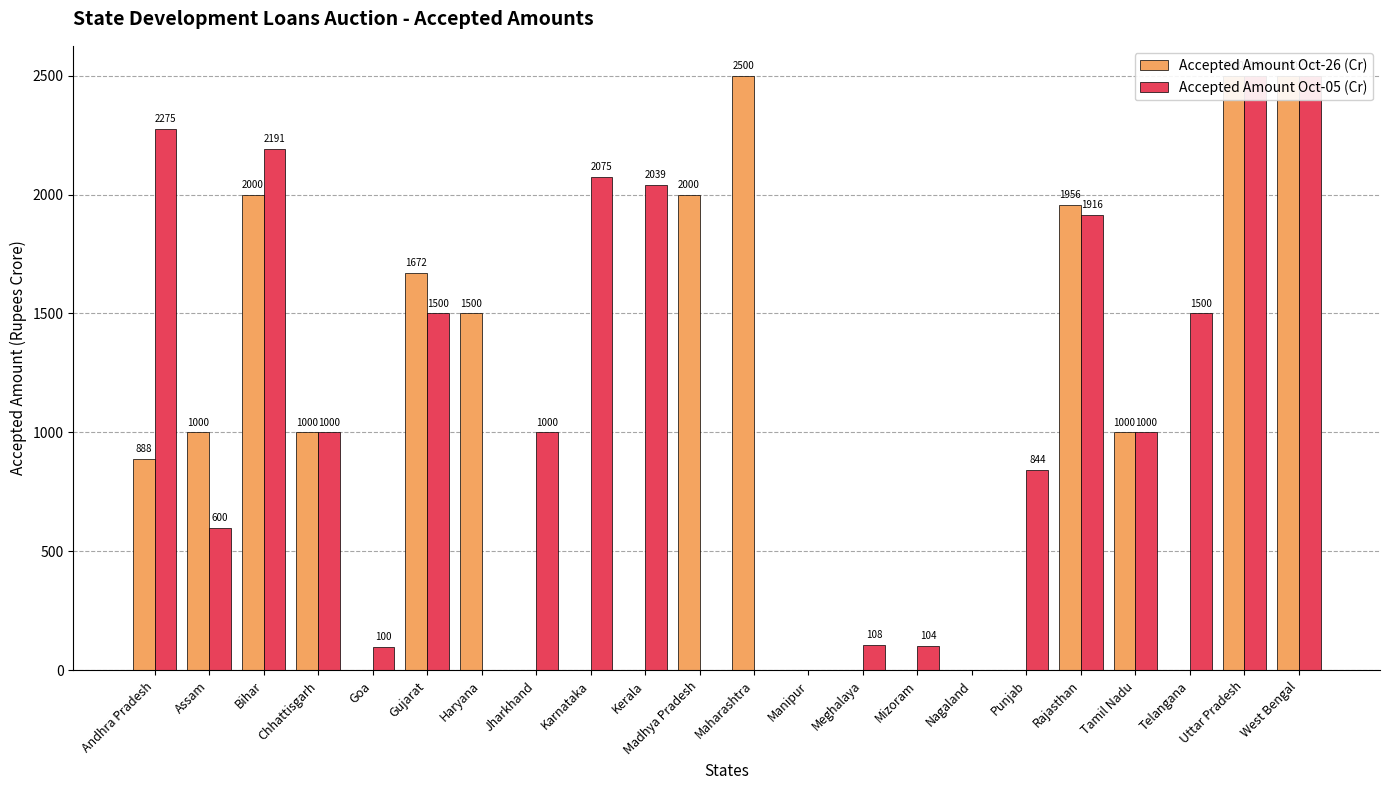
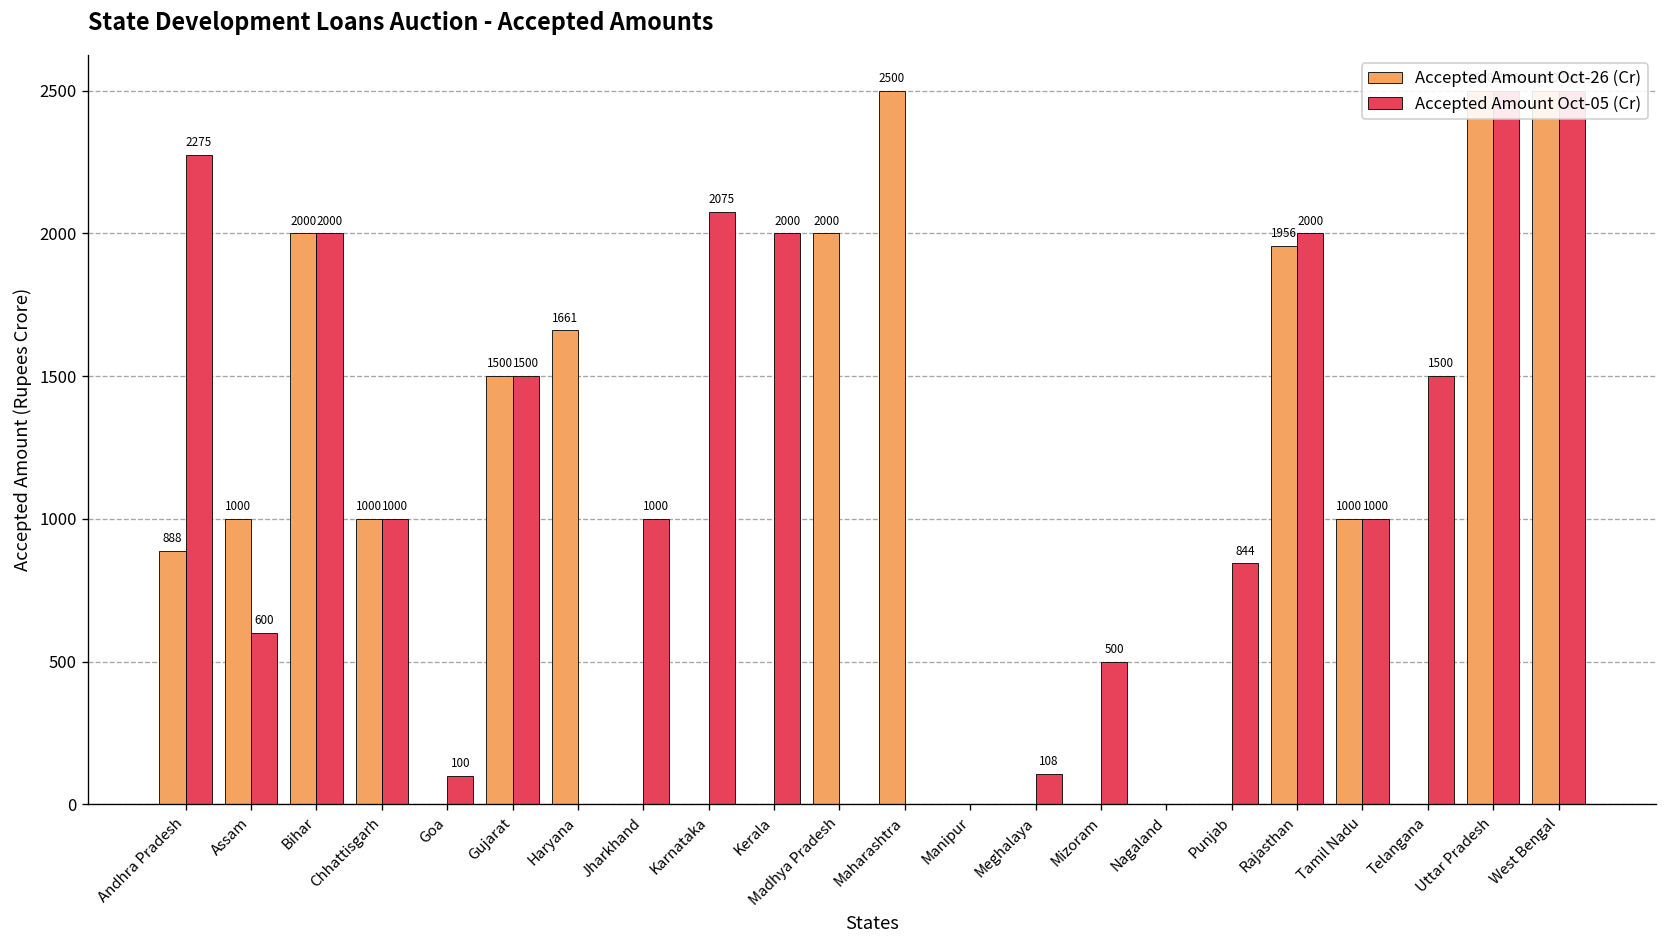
Accepted Amount Oct-05 (Cr), Bihar: 2191 -> 2000
Accepted Amount Oct-26 (Cr), Gujarat: 1672 -> 1500
Accepted Amount Oct-26 (Cr), Haryana: 1500 -> 1661
Accepted Amount Oct-05 (Cr), Kerala: 2039 -> 2000
Accepted Amount Oct-05 (Cr), Mizoram: 104 -> 500
Accepted Amount Oct-05 (Cr), Rajasthan: 1916 -> 2000
